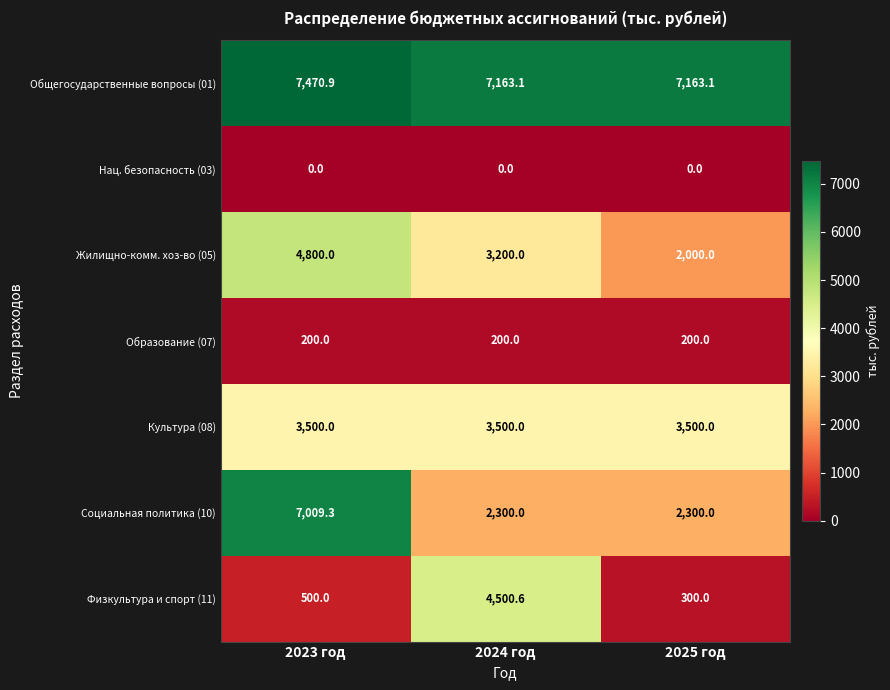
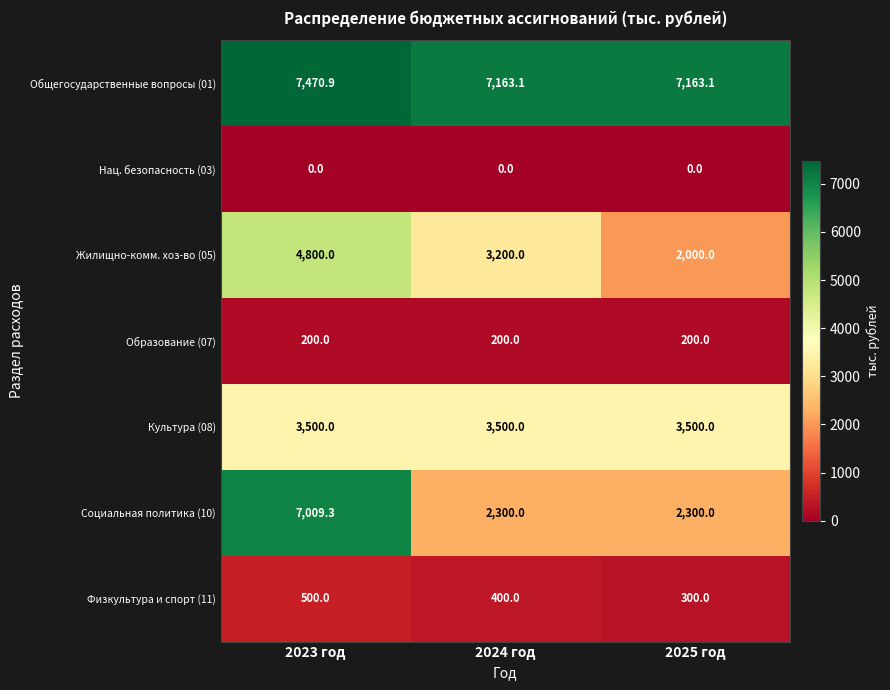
Физкультура и спорт (11), 2024 год: 4,500.6 -> 400.0
